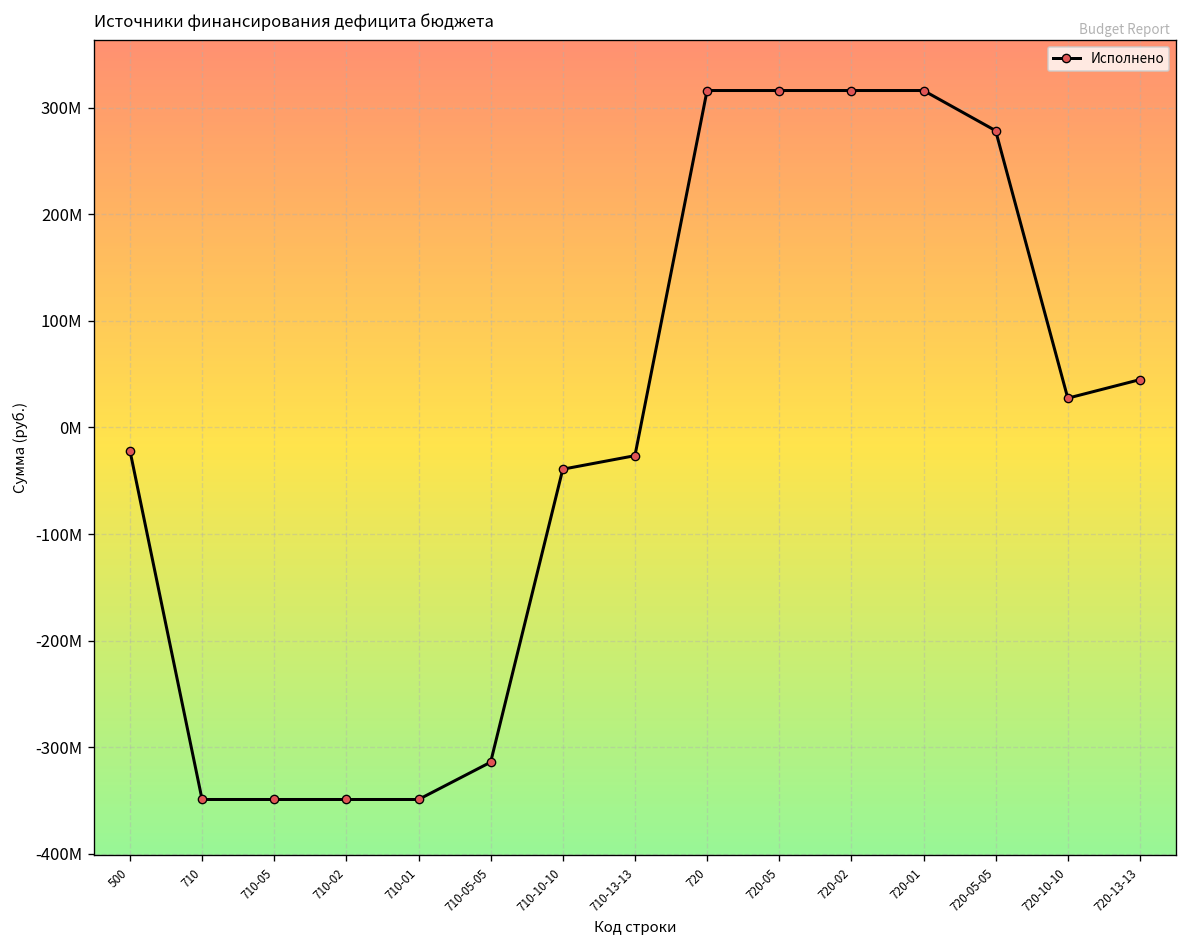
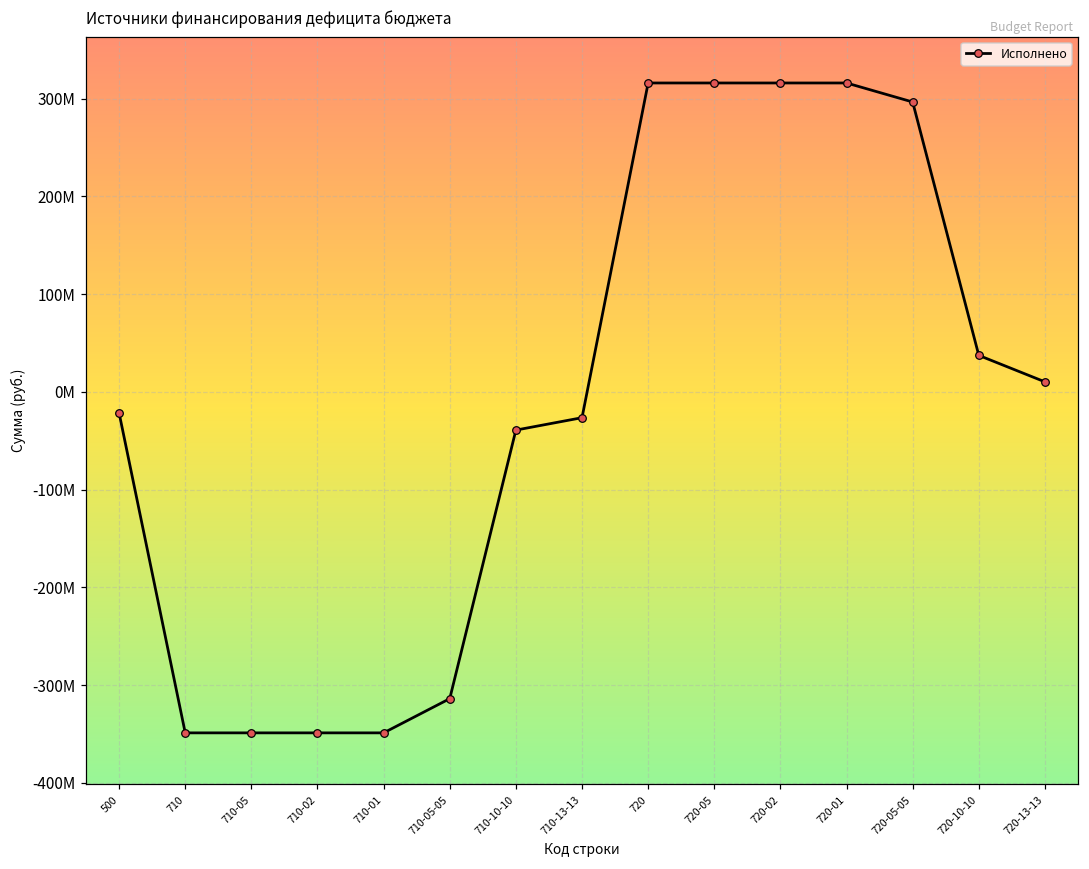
720-05-05: 280000000 -> 300000000
720-10-10: 30000000 -> 40000000
720-13-13: 40000000 -> 10000000
